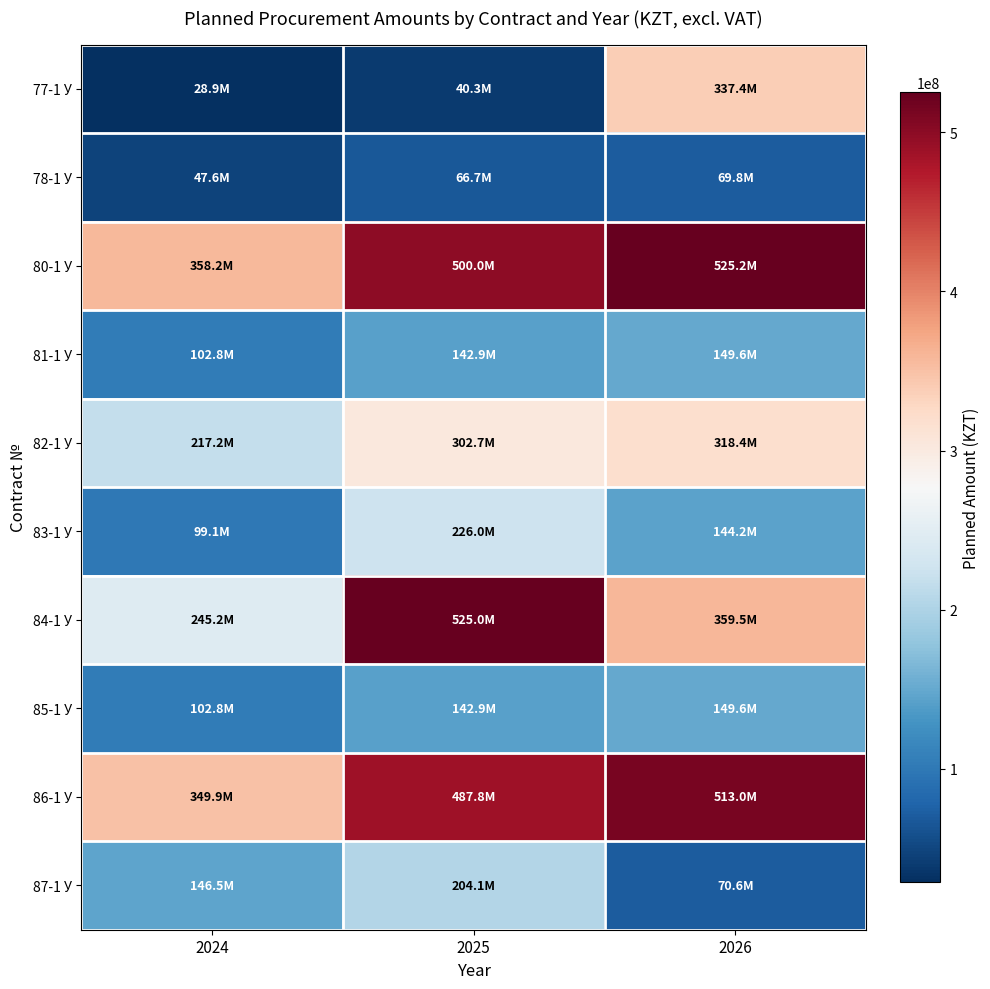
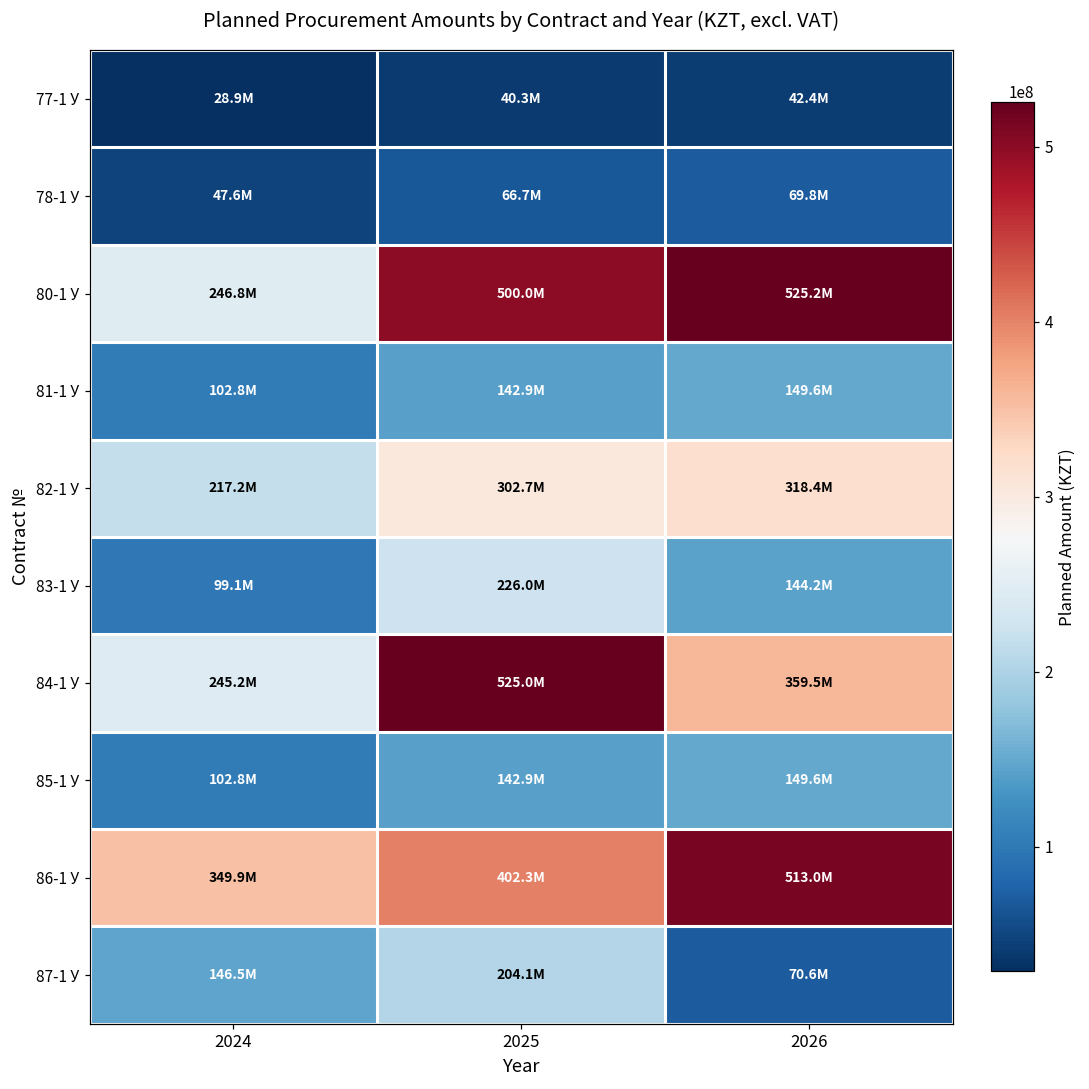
77-1 У, 2026: 337.4M -> 42.4M
80-1 У, 2024: 358.2M -> 246.8M
86-1 У, 2025: 487.8M -> 402.3M
